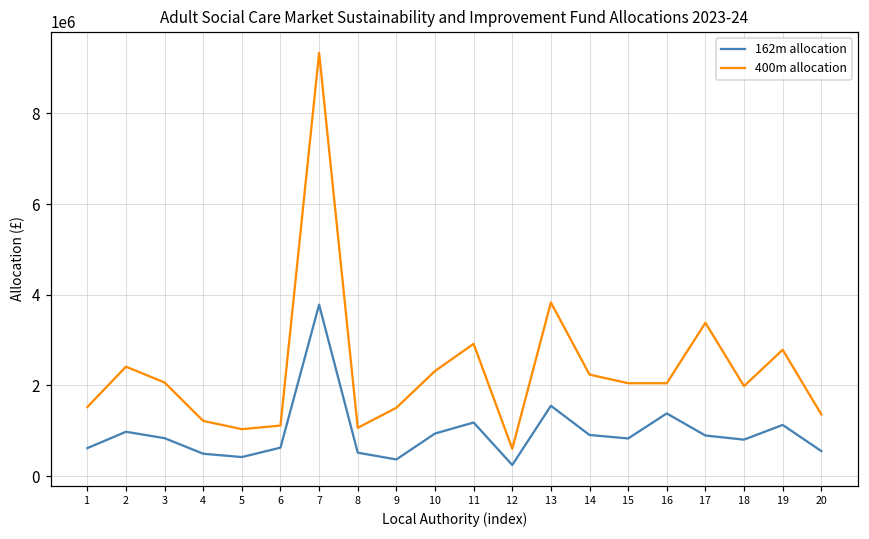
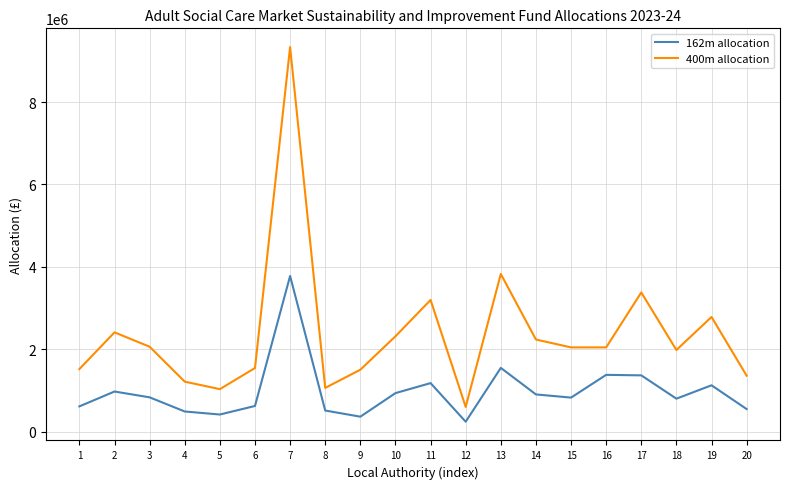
400m allocation, 6: 1100000 -> 1500000
400m allocation, 11: 2900000 -> 3200000
162m allocation, 17: 900000 -> 1400000
